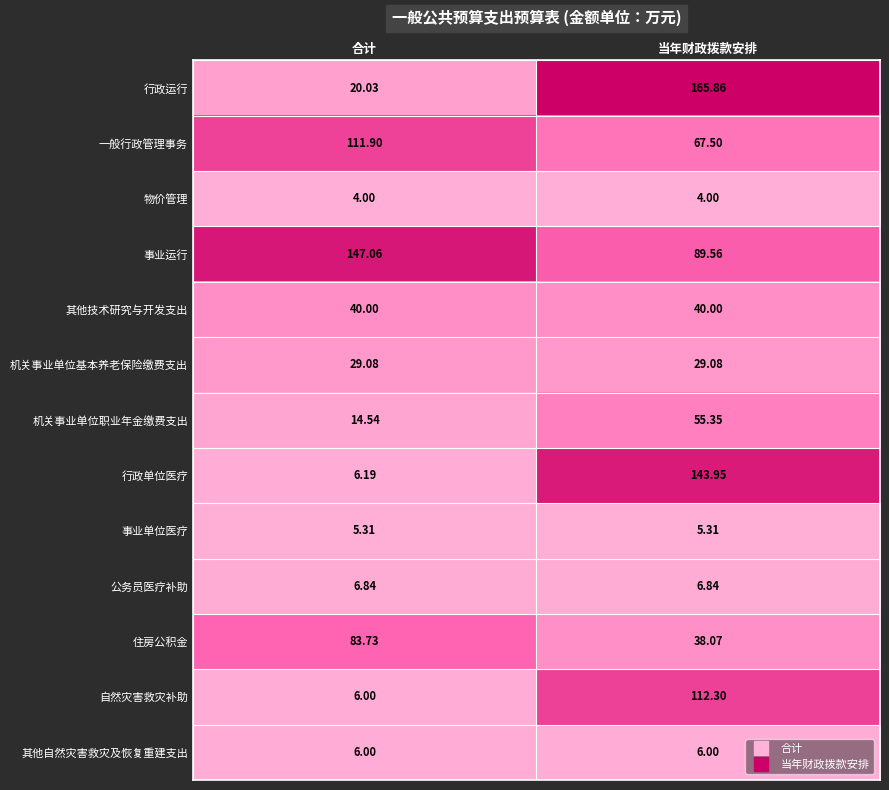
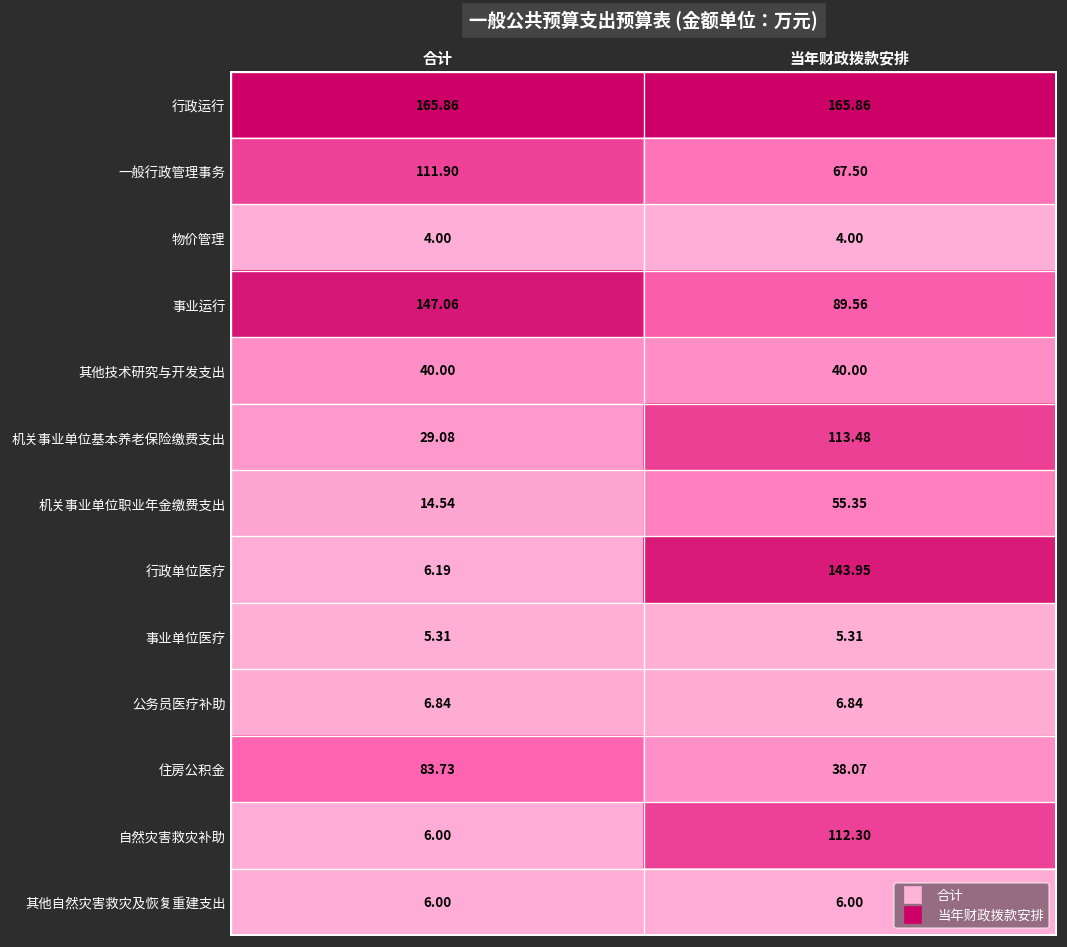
行政运行, 合计: 20.03 -> 165.86
机关事业单位基本养老保险缴费支出, 当年财政拨款安排: 29.08 -> 113.48
